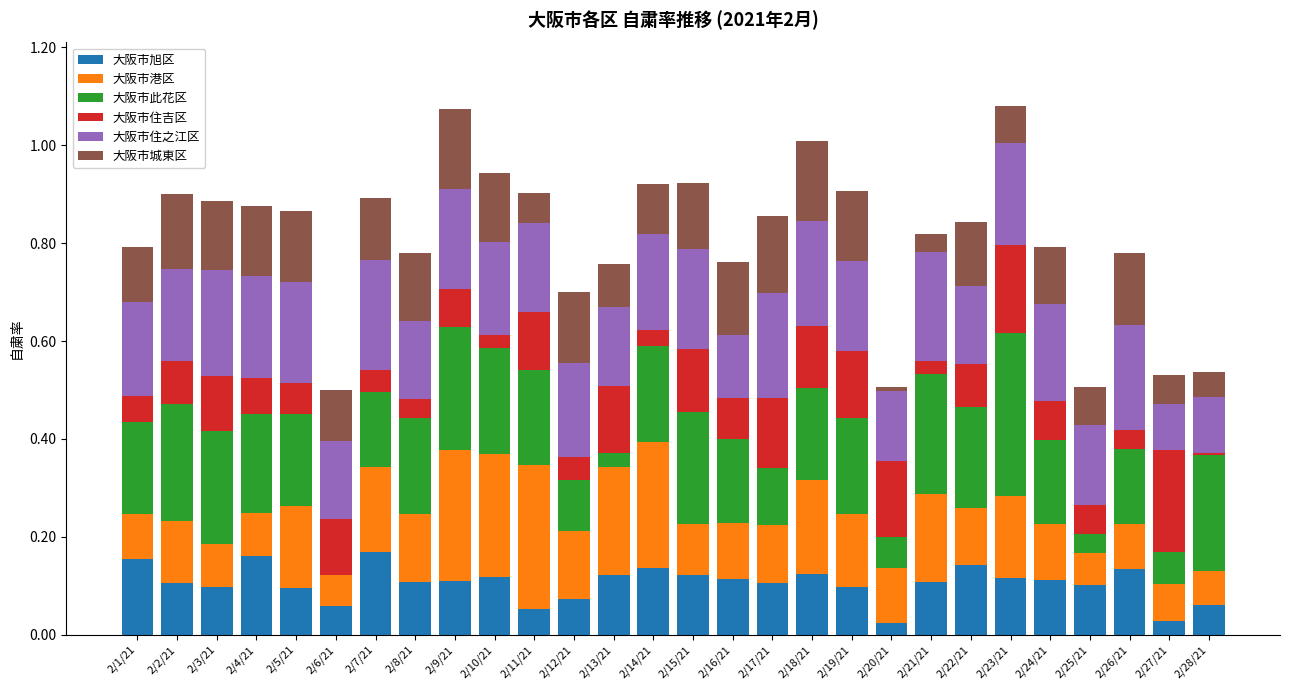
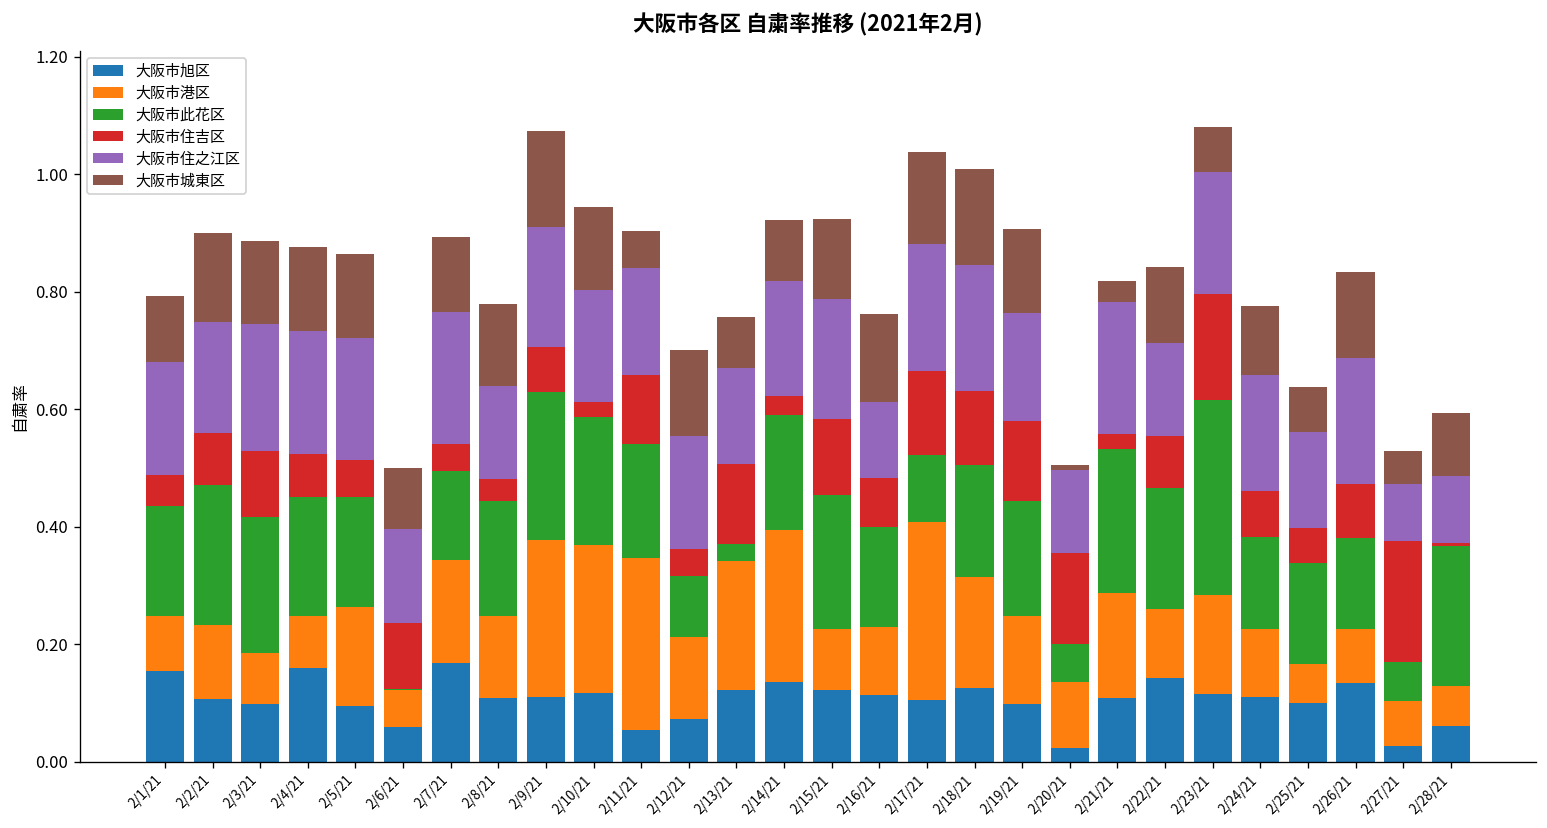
大阪市港区, 2/17/21: 0.12 -> 0.30
大阪市此花区, 2/24/21: 0.17 -> 0.16
大阪市此花区, 2/25/21: 0.04 -> 0.17
大阪市住吉区, 2/26/21: 0.04 -> 0.09
大阪市城東区, 2/28/21: 0.05 -> 0.11
